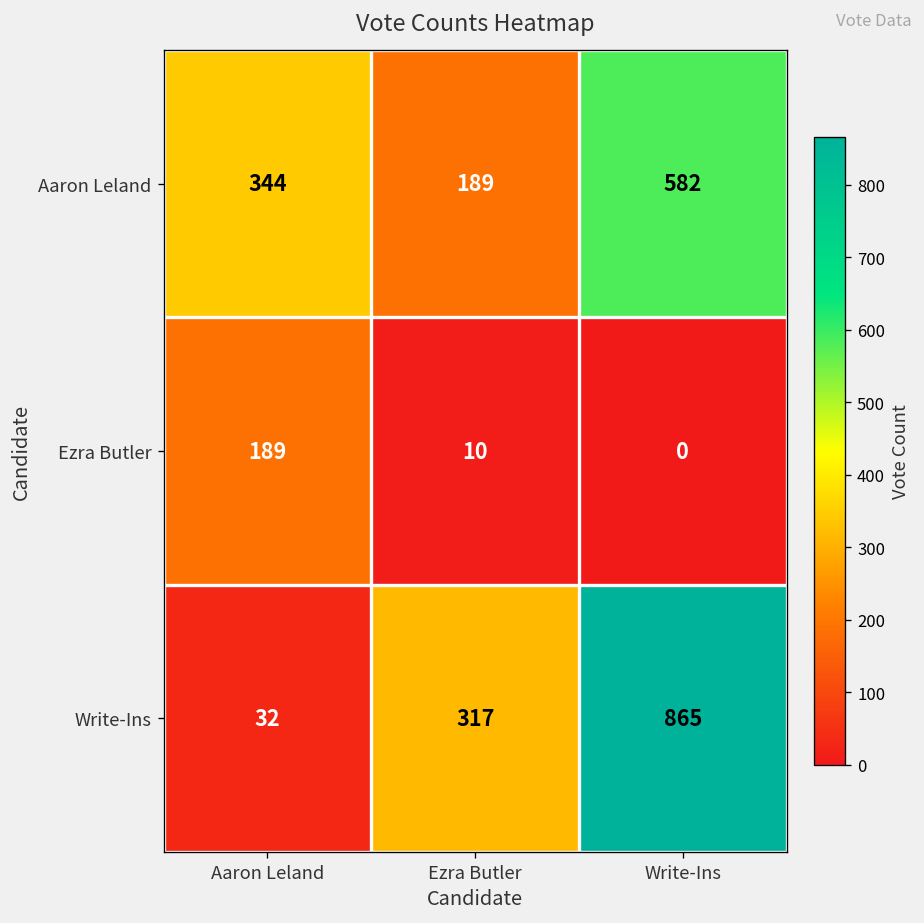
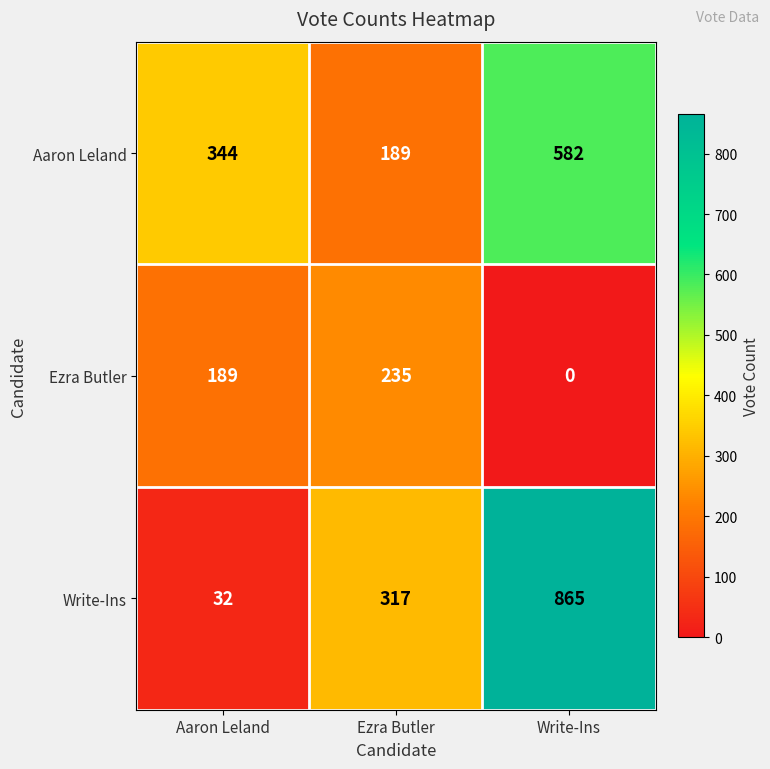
Ezra Butler, Ezra Butler: 10 -> 235
